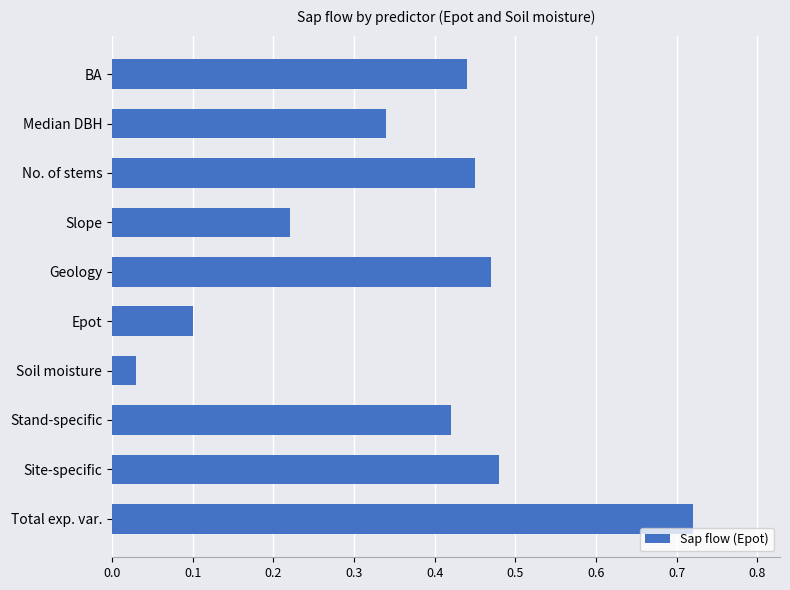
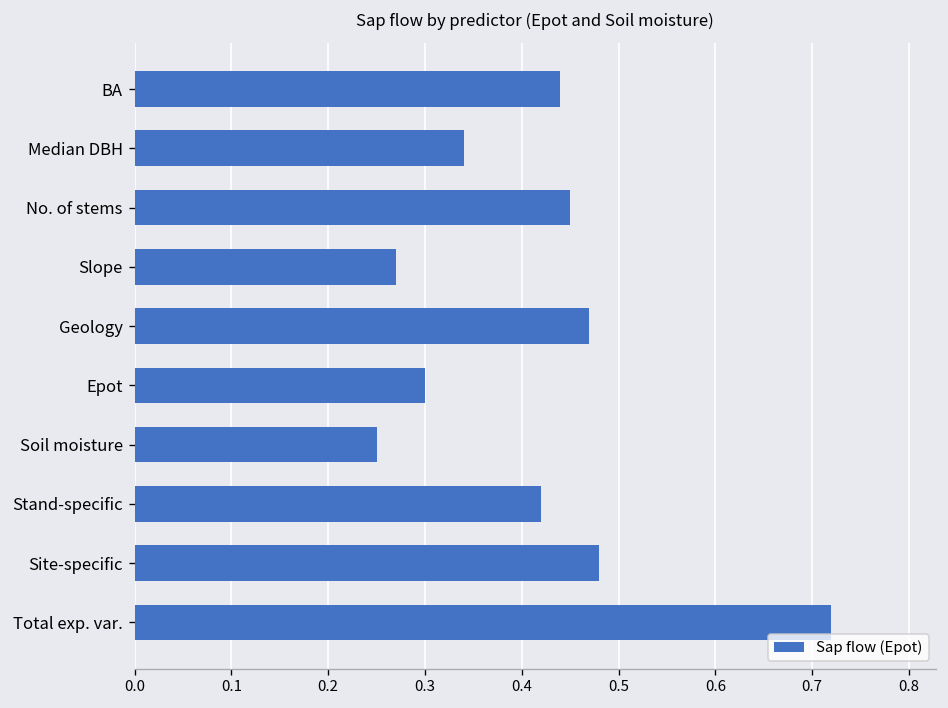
Slope: 0.22 -> 0.27
Epot: 0.1 -> 0.3
Soil moisture: 0.03 -> 0.25
